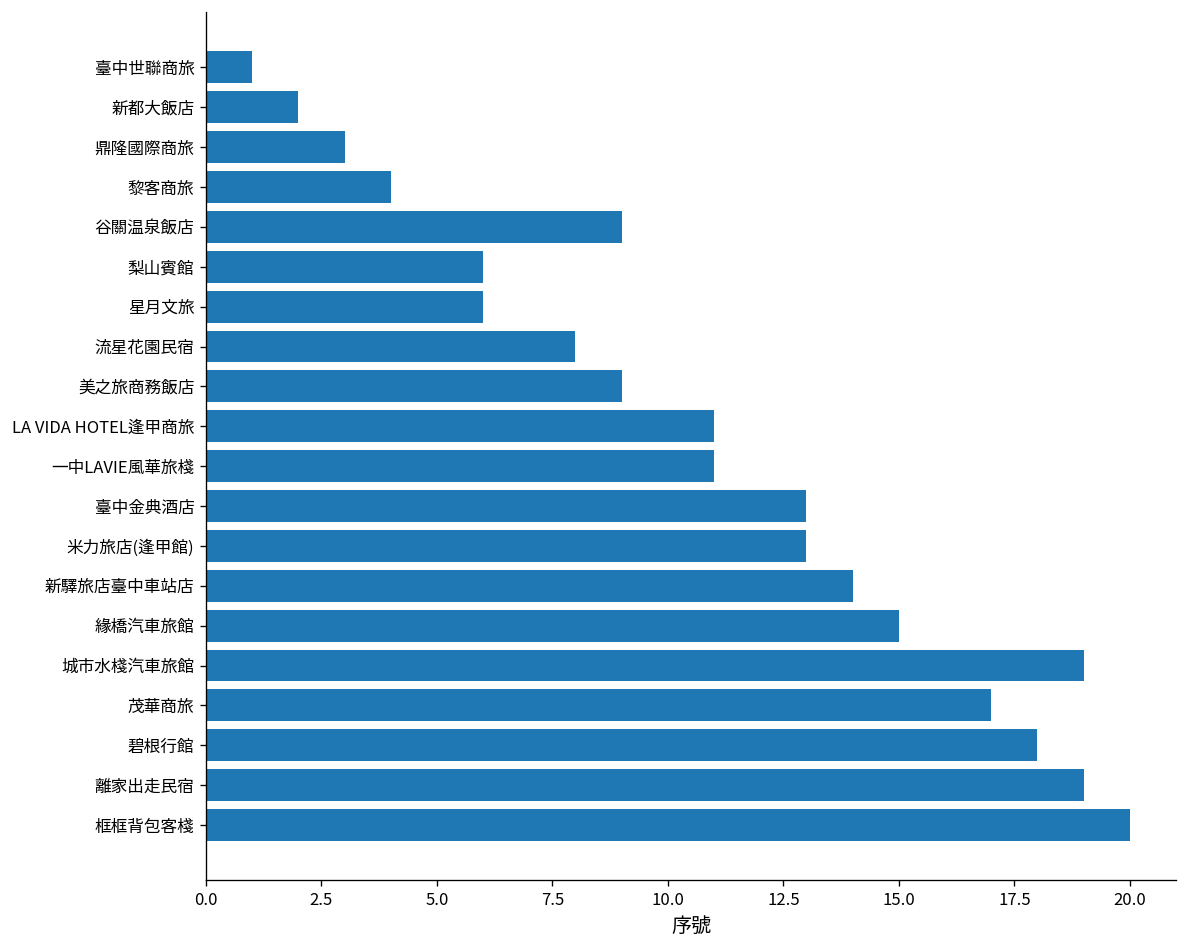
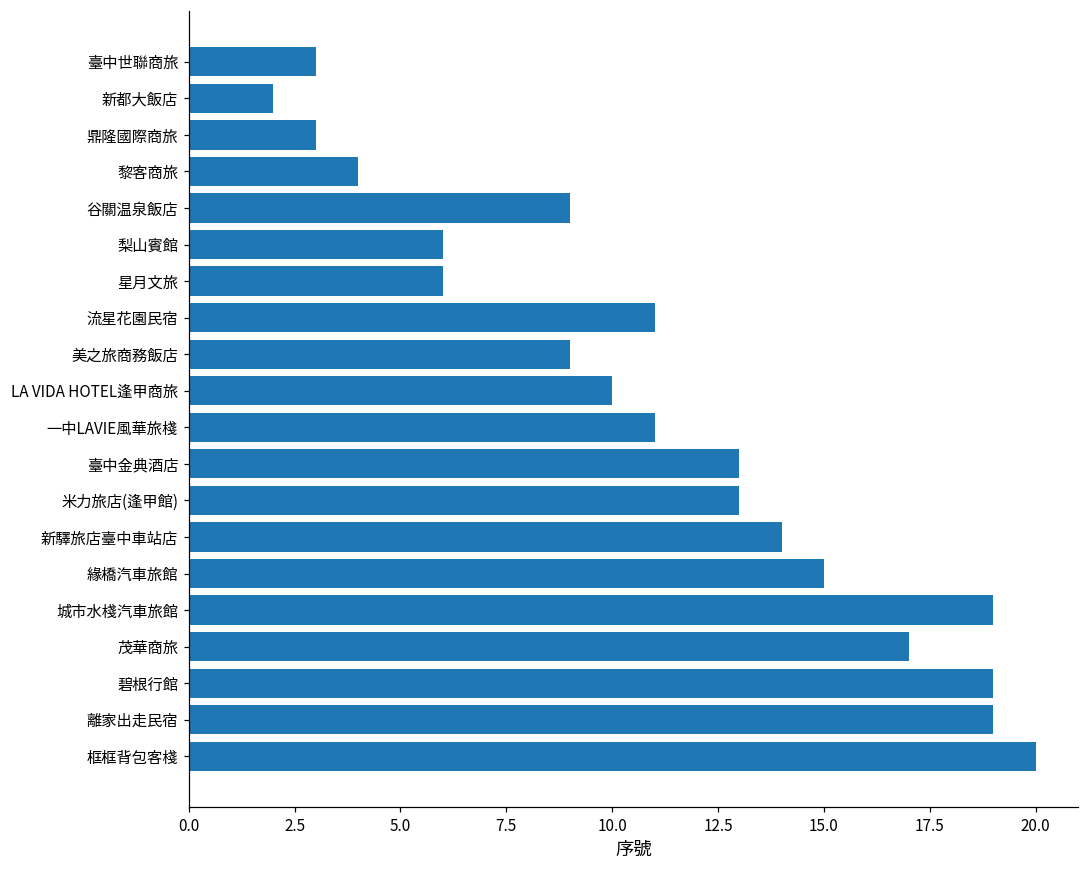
臺中世聯商旅: 1 -> 3
流星花園民宿: 8 -> 11
LA VIDA HOTEL逢甲商旅: 11 -> 10
碧根行館: 18 -> 19
